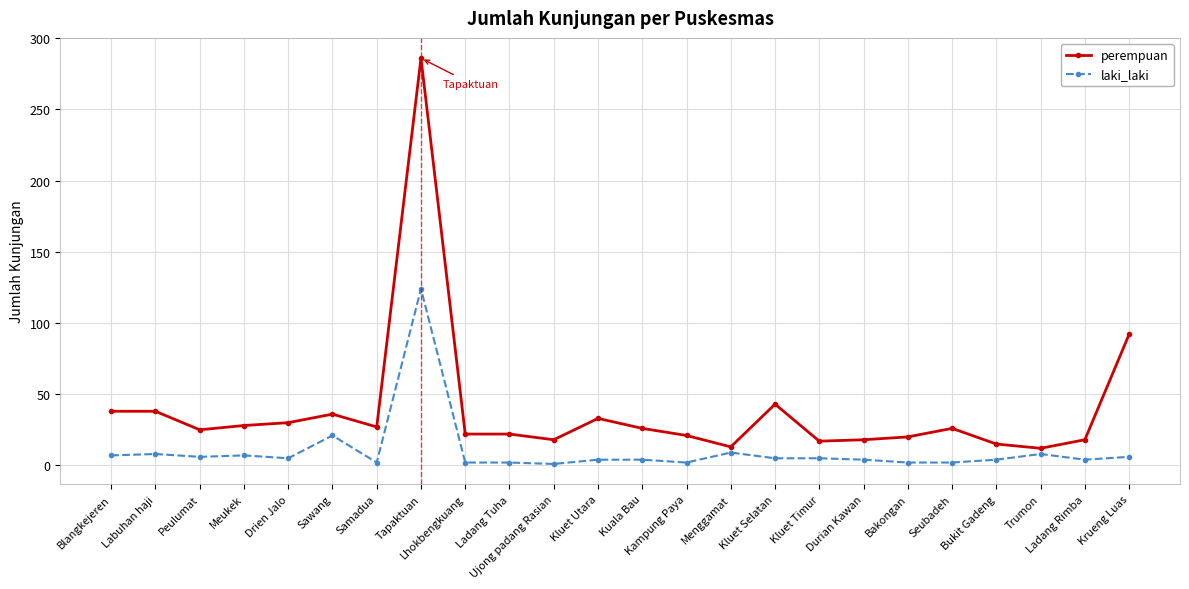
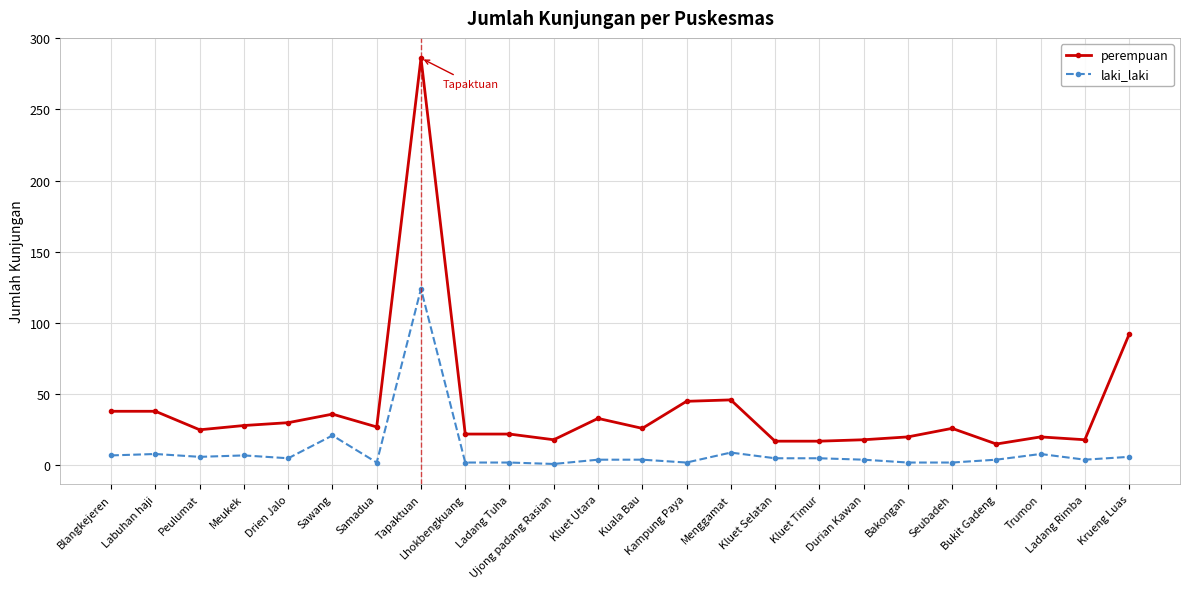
perempuan, Kampung Paya: 21 -> 45
perempuan, Menggamat: 13 -> 46
perempuan, Kluet Selatan: 43 -> 17
perempuan, Trumon: 12 -> 20
